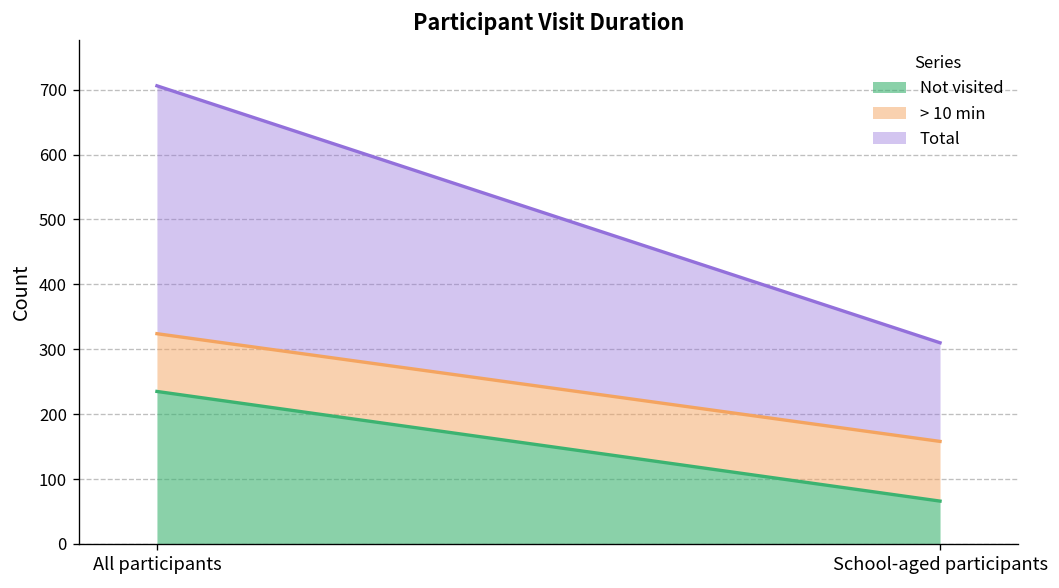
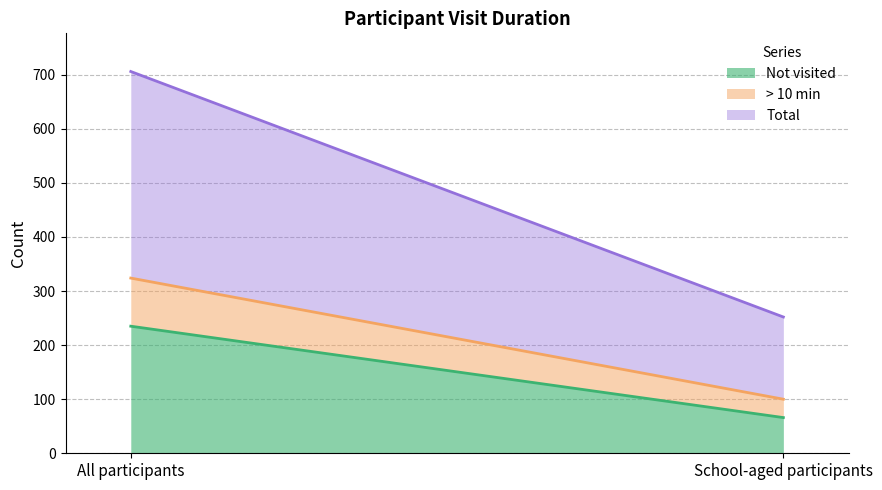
> 10 min, School-aged participants: 90 -> 30
